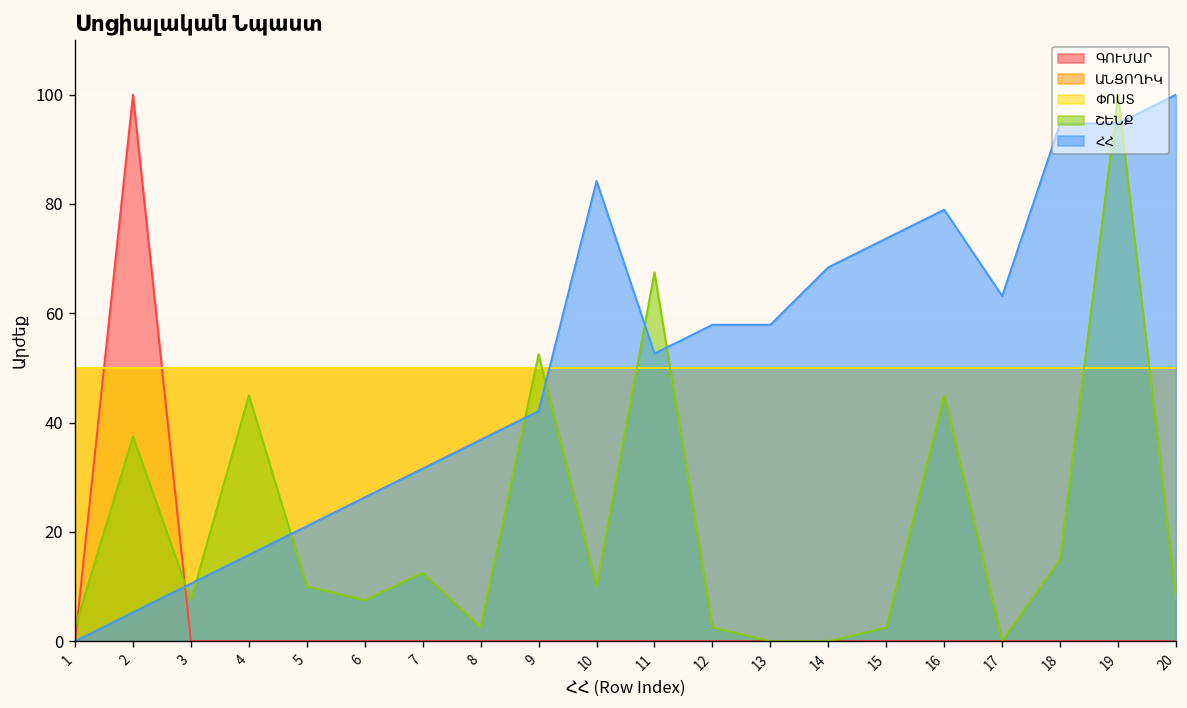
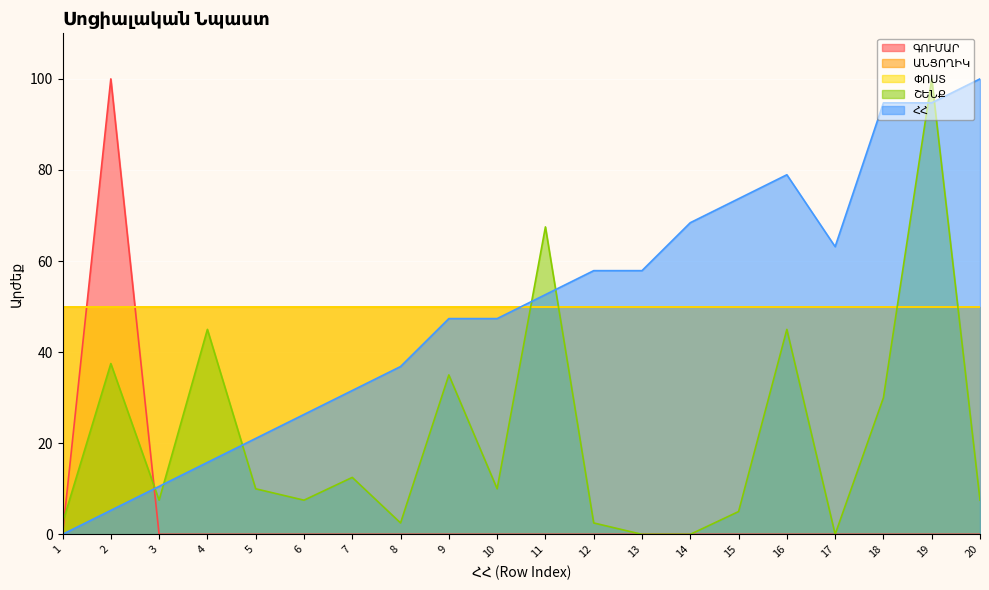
ՇԵՆՔ, 9: 53 -> 35
ՀՀ, 9: 42 -> 47
ՀՀ, 10: 84 -> 47
ՇԵՆՔ, 15: 3 -> 5
ՇԵՆՔ, 18: 15 -> 30
